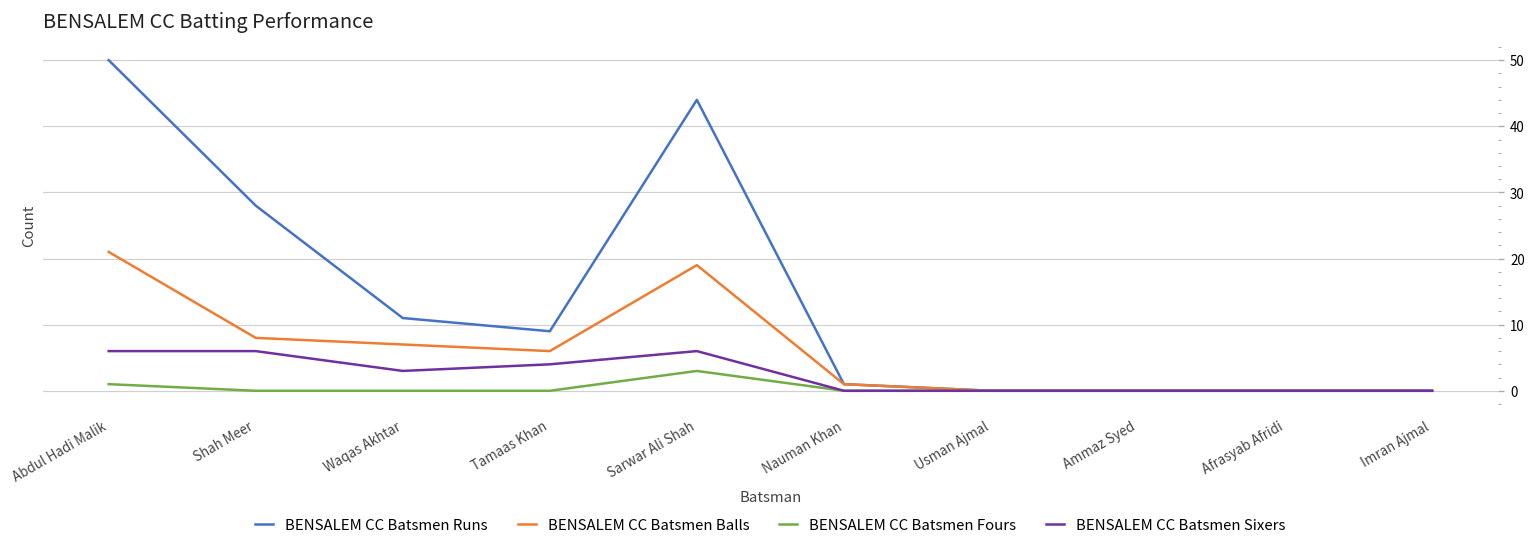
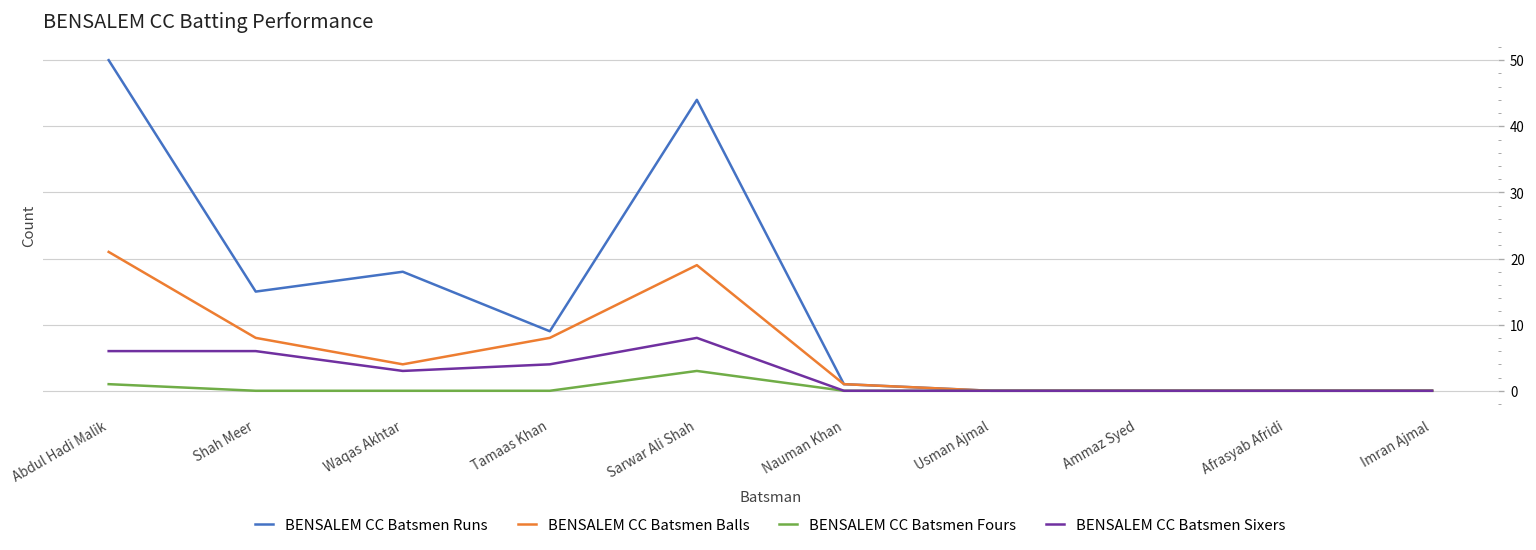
BENSALEM CC Batsmen Runs, Shah Meer: 28 -> 15
BENSALEM CC Batsmen Runs, Waqas Akhtar: 11 -> 18
BENSALEM CC Batsmen Balls, Waqas Akhtar: 7 -> 4
BENSALEM CC Batsmen Balls, Tamaas Khan: 6 -> 8
BENSALEM CC Batsmen Sixers, Sarwar Ali Shah: 6 -> 8
